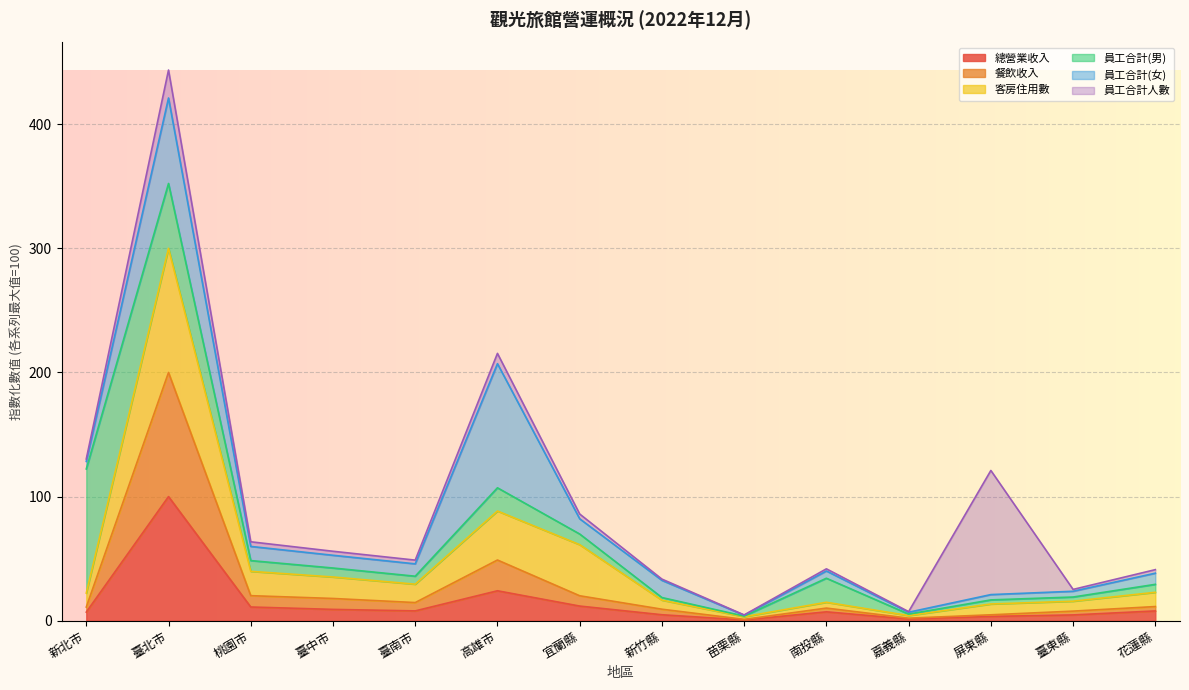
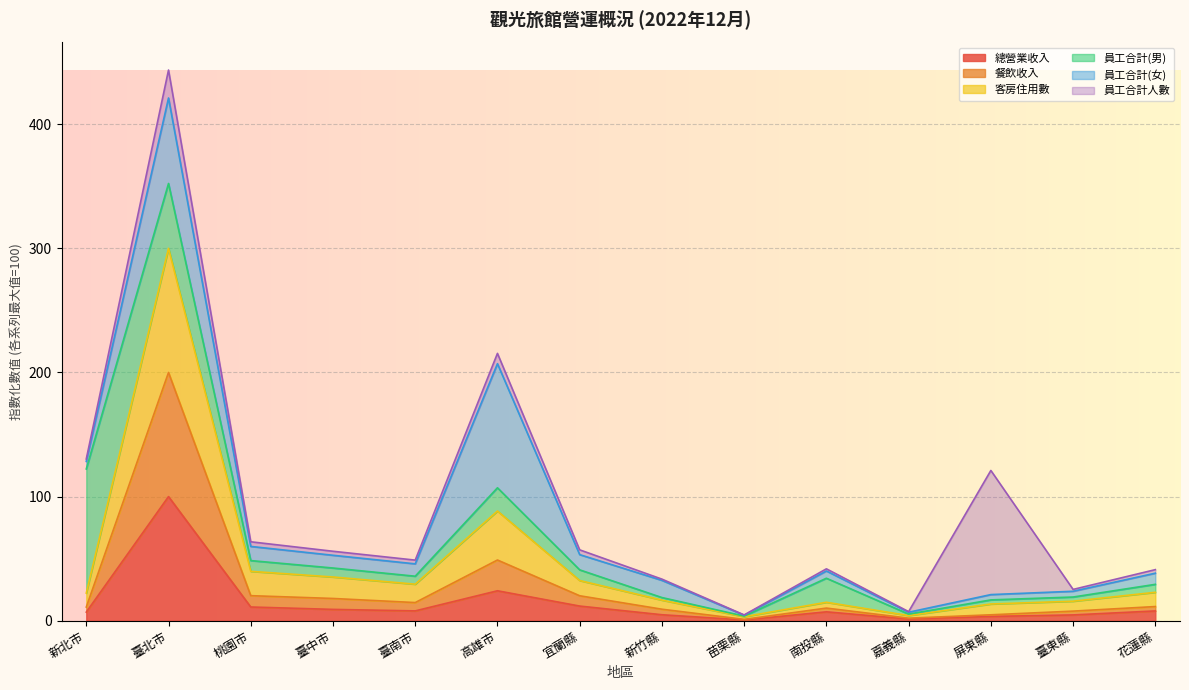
客房住用數, 宜蘭縣: 41 -> 12
